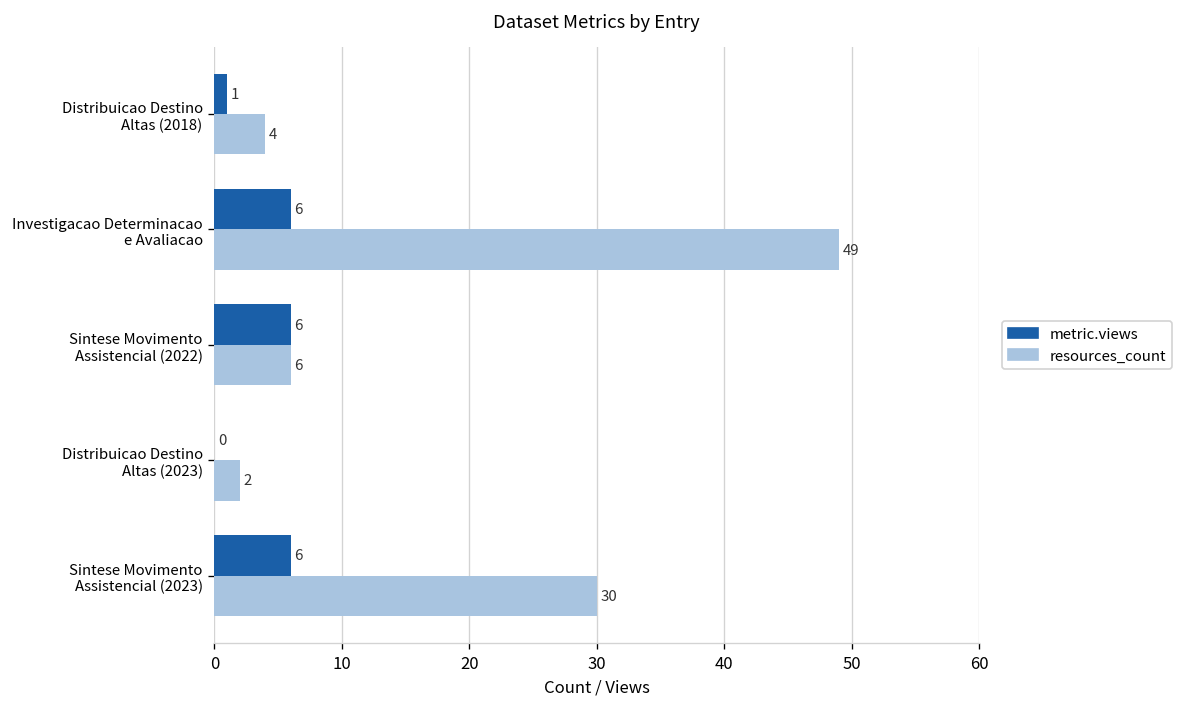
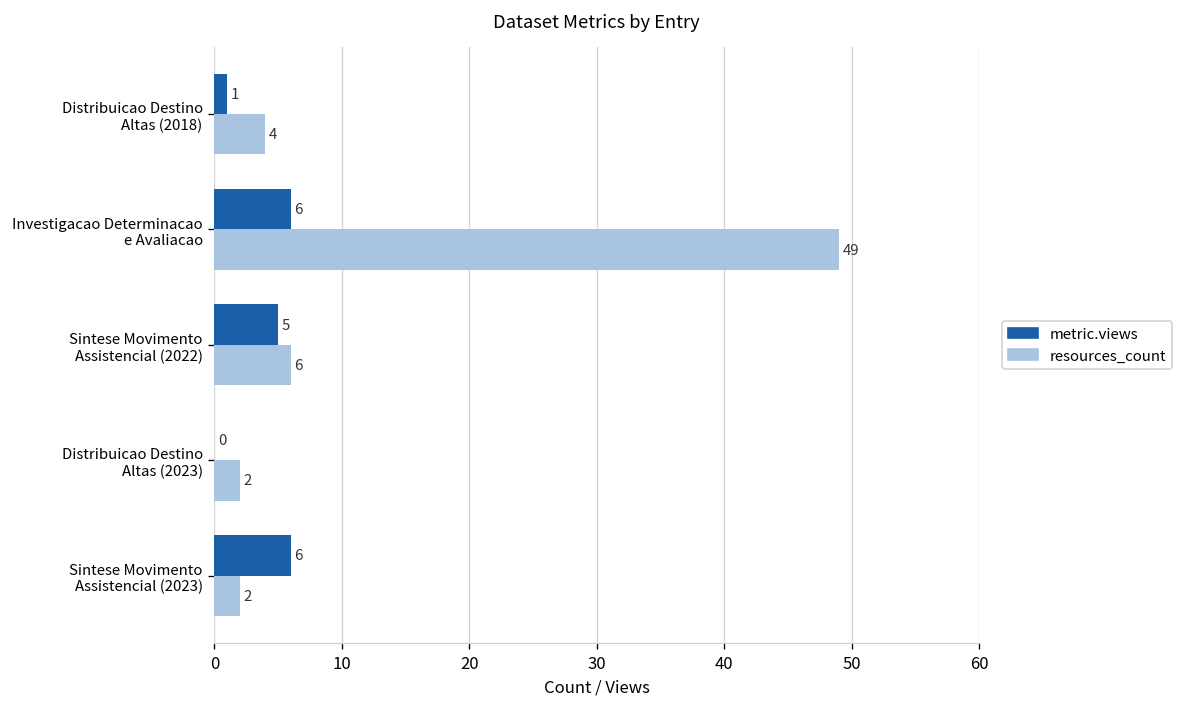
metric.views, Sintese Movimento Assistencial (2022): 6 -> 5
resources_count, Sintese Movimento Assistencial (2023): 30 -> 2
